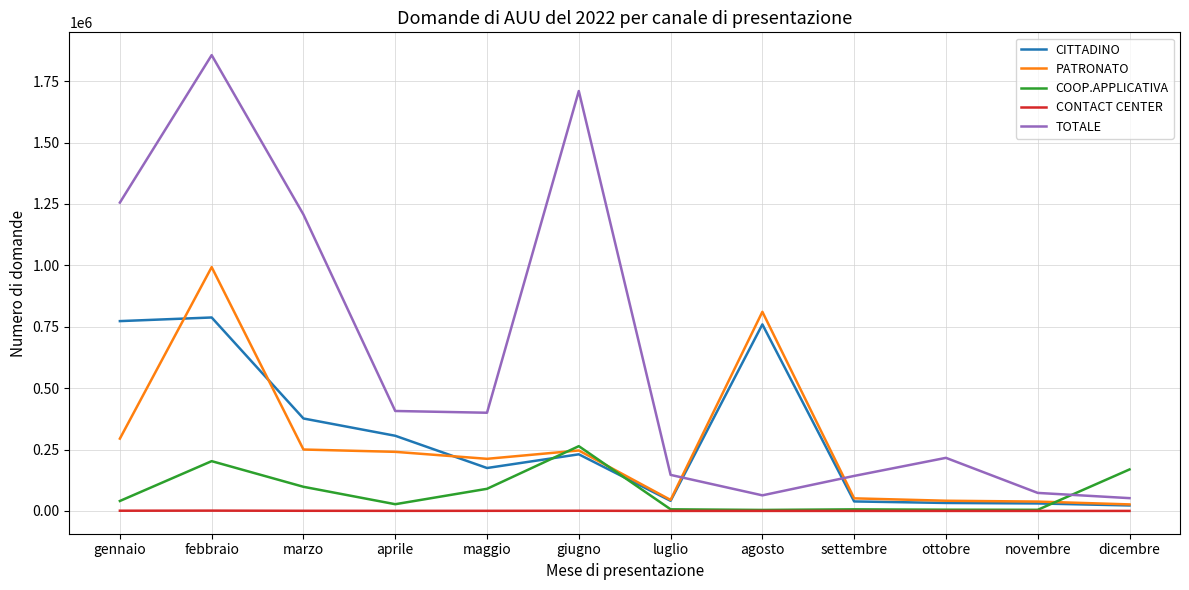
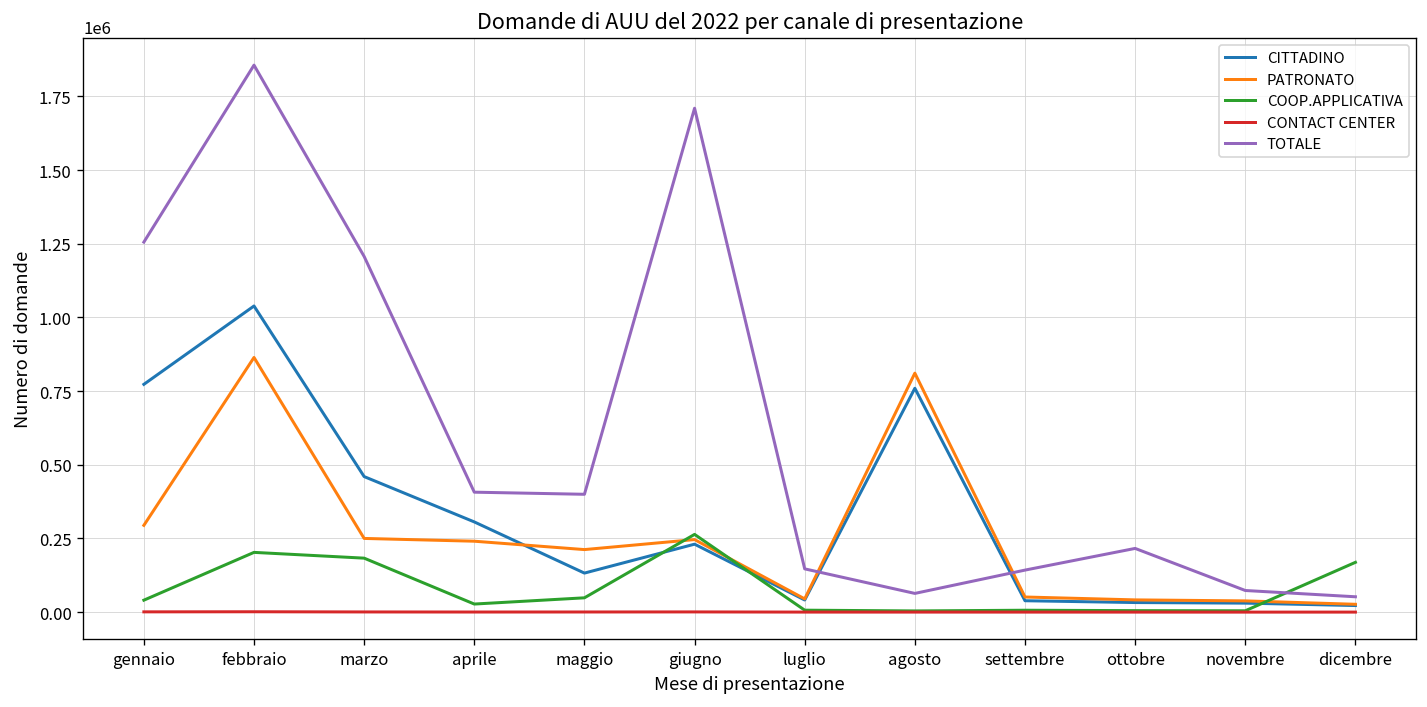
CITTADINO, febbraio: 790000 -> 1040000
PATRONATO, febbraio: 990000 -> 860000
CITTADINO, marzo: 380000 -> 460000
COOP.APPLICATIVA, marzo: 100000 -> 180000
CITTADINO, maggio: 170000 -> 130000
COOP.APPLICATIVA, maggio: 90000 -> 50000
